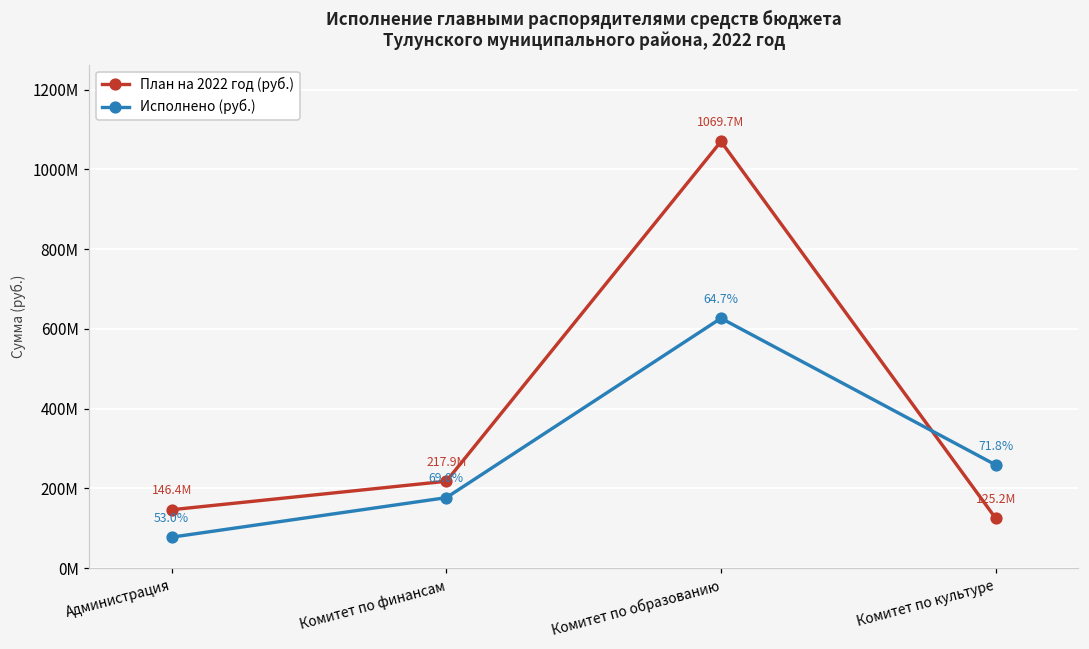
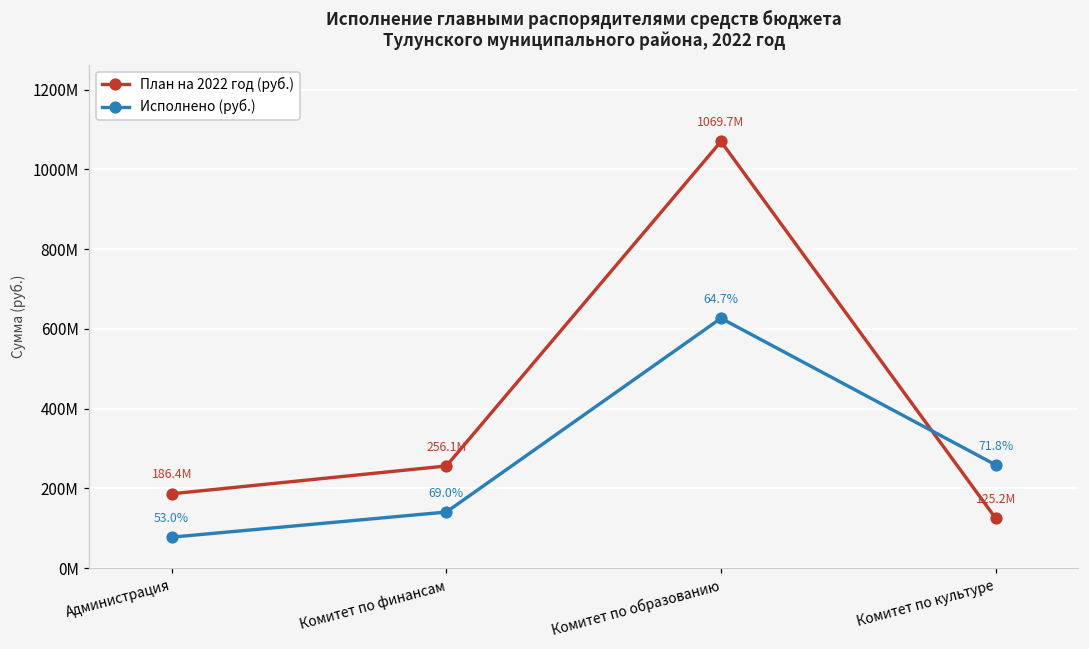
План на 2022 год (руб.), Администрация: 146.4M -> 186.4M
План на 2022 год (руб.), Комитет по финансам: 217.9M -> 256.1M
Исполнено (руб.), Комитет по финансам: 180000000 -> 140000000
